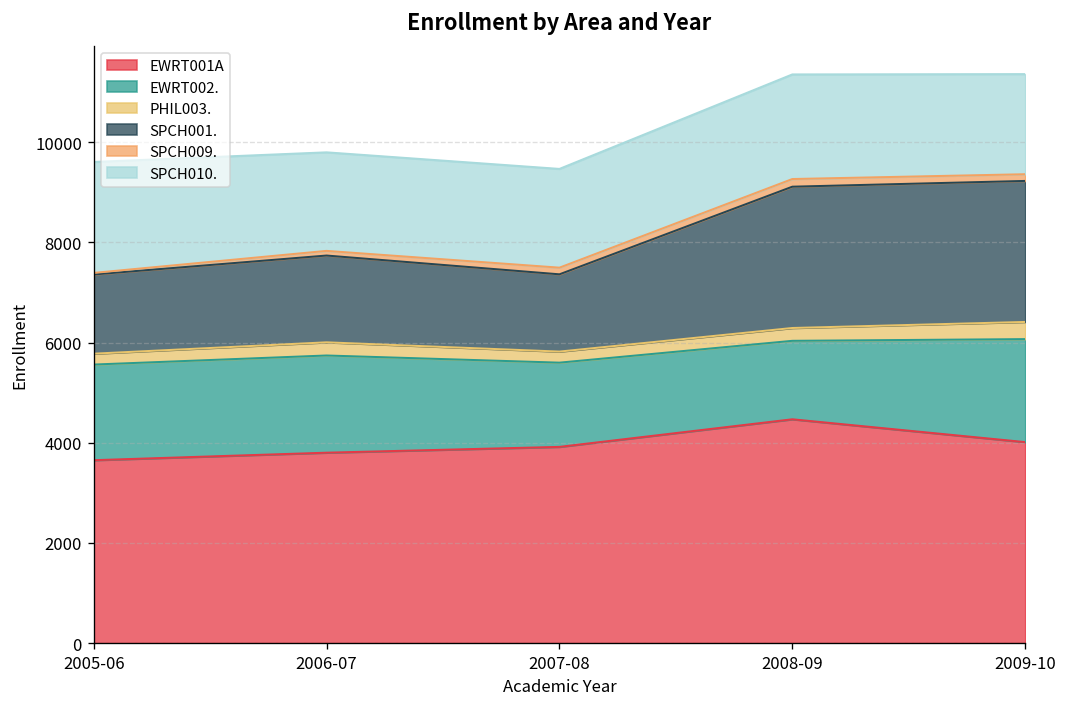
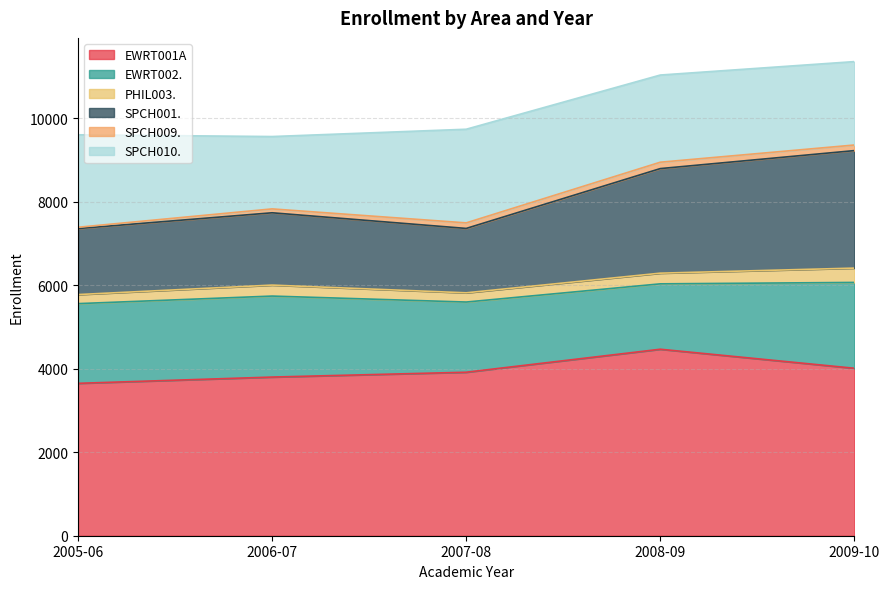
SPCH010., 2006-07: 2000 -> 1700
SPCH010., 2007-08: 2000 -> 2200
SPCH001., 2008-09: 2800 -> 2500
